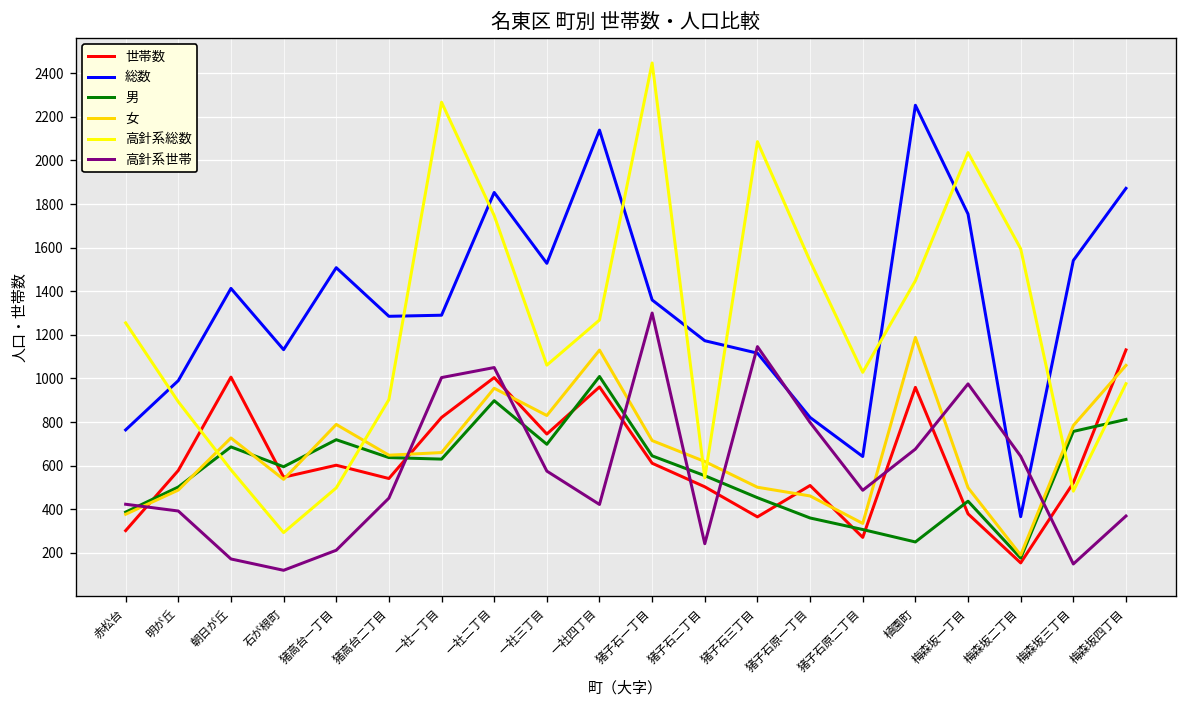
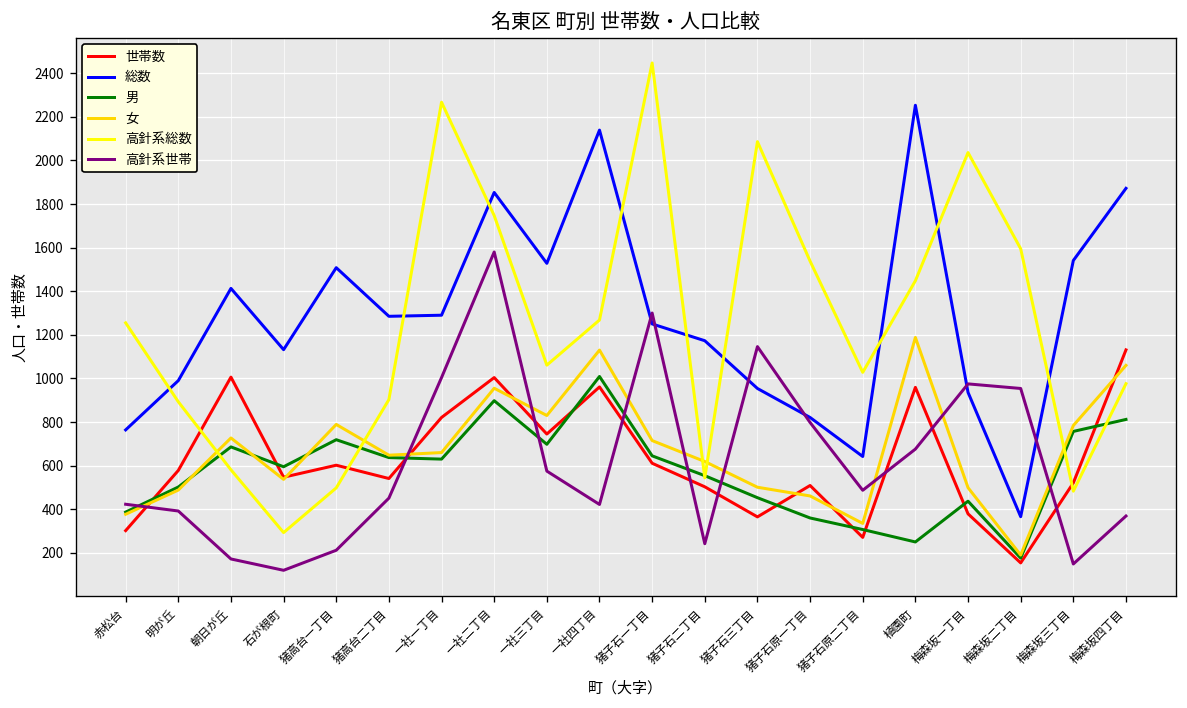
高針系世帯, 一社二丁目: 1050 -> 1580
総数, 猪子石一丁目: 1360 -> 1250
総数, 猪子石三丁目: 1120 -> 950
総数, 梅森坂一丁目: 1750 -> 940
高針系世帯, 梅森坂二丁目: 640 -> 950
